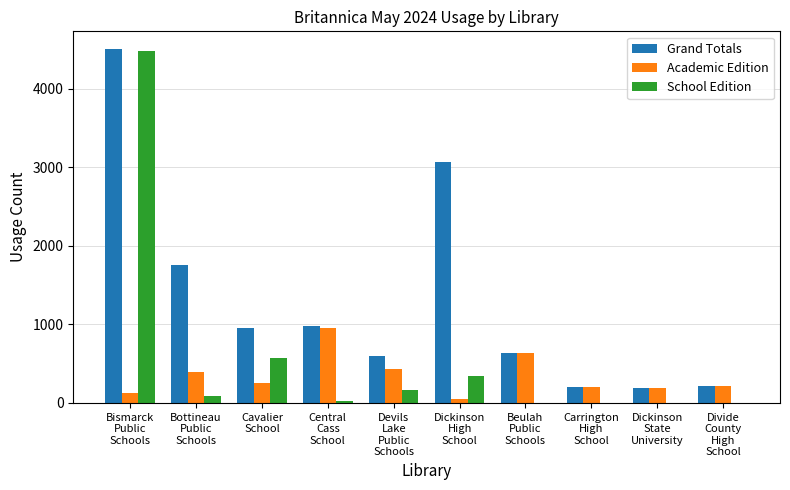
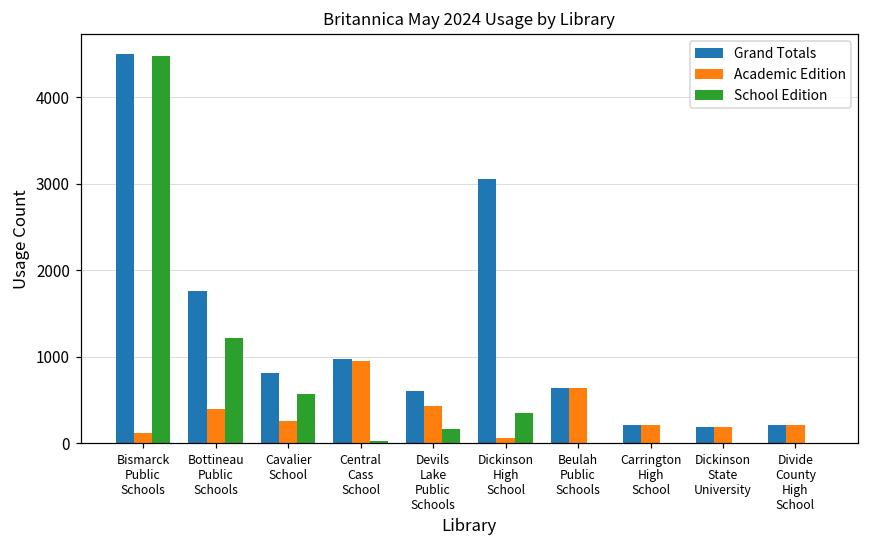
School Edition, Bottineau Public Schools: 100 -> 1200
Grand Totals, Cavalier School: 1000 -> 800
